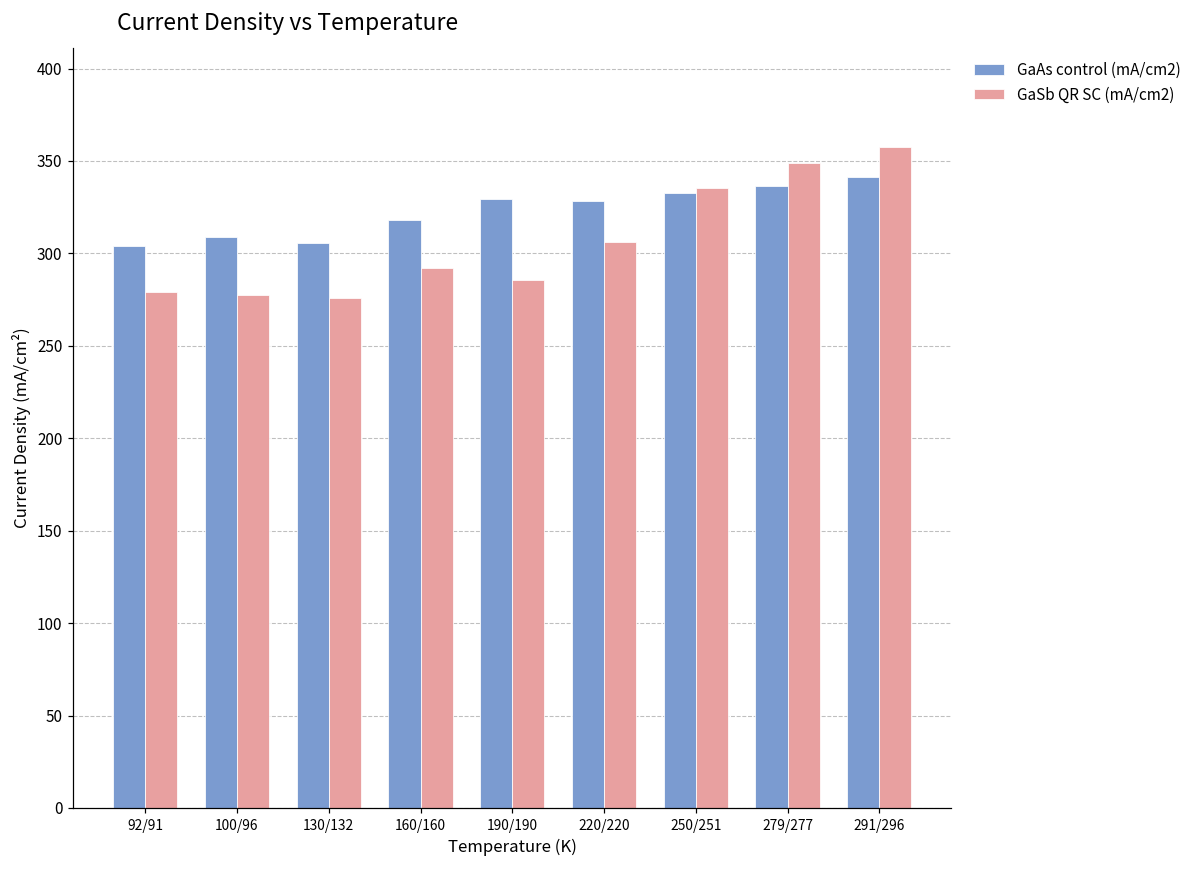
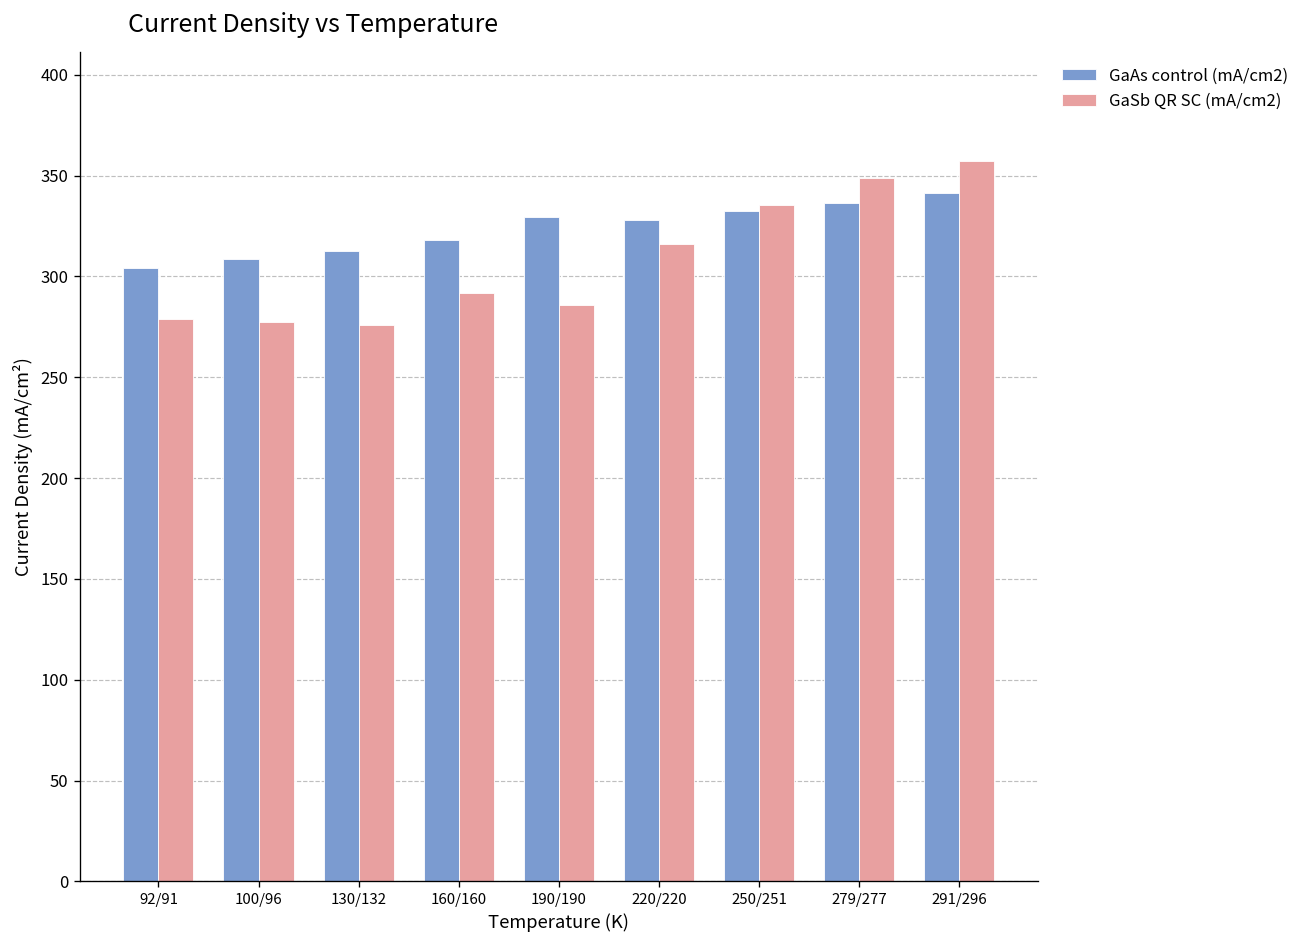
GaAs control (mA/cm2), 130/132: 306 -> 313
GaSb QR SC (mA/cm2), 220/220: 306 -> 316
